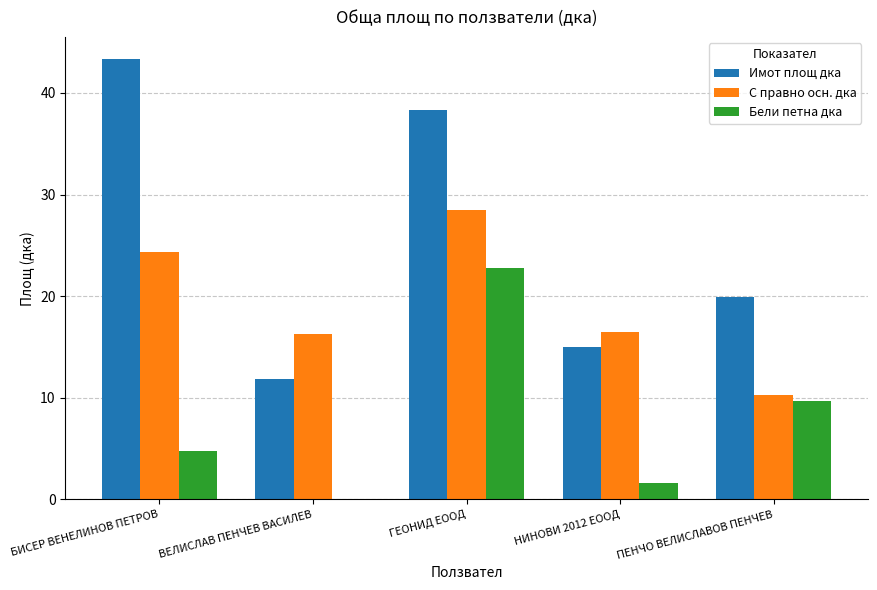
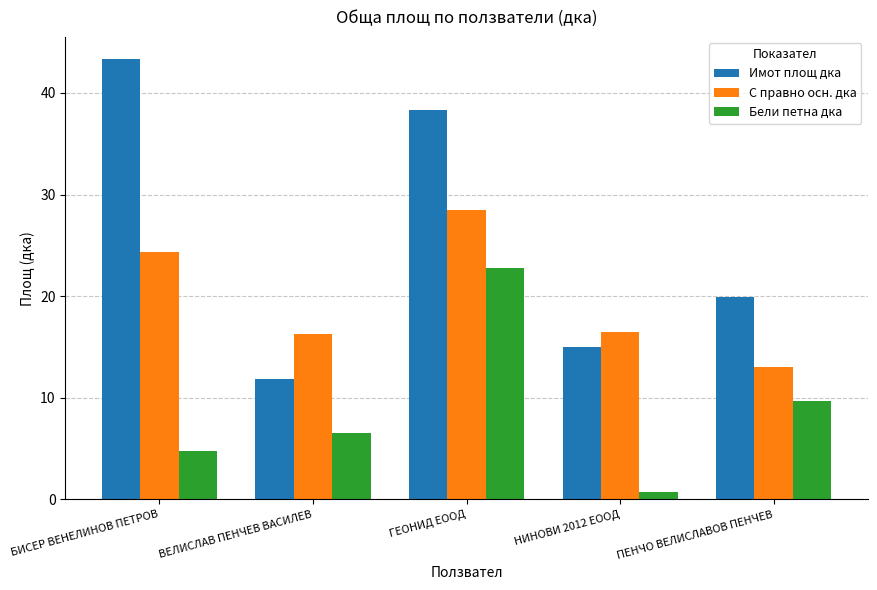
Бели петна дка, ВЕЛИСЛАВ ПЕНЧЕВ ВАСИЛЕВ: 0.0 -> 6.5
Бели петна дка, НИНОВИ 2012 ЕООД: 1.6 -> 0.7
С правно осн. дка, ПЕНЧО ВЕЛИСЛАВОВ ПЕНЧЕВ: 10.3 -> 13.0
